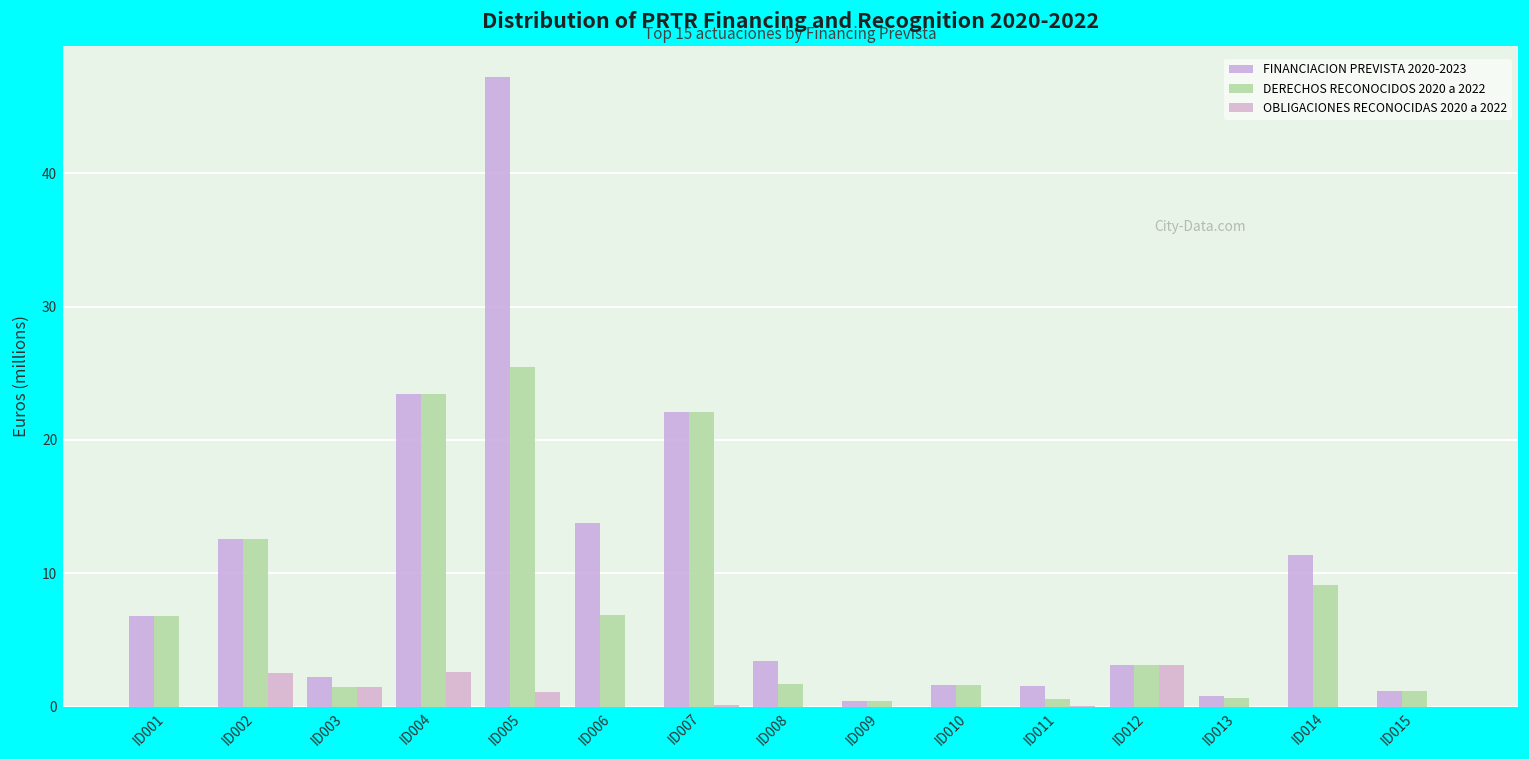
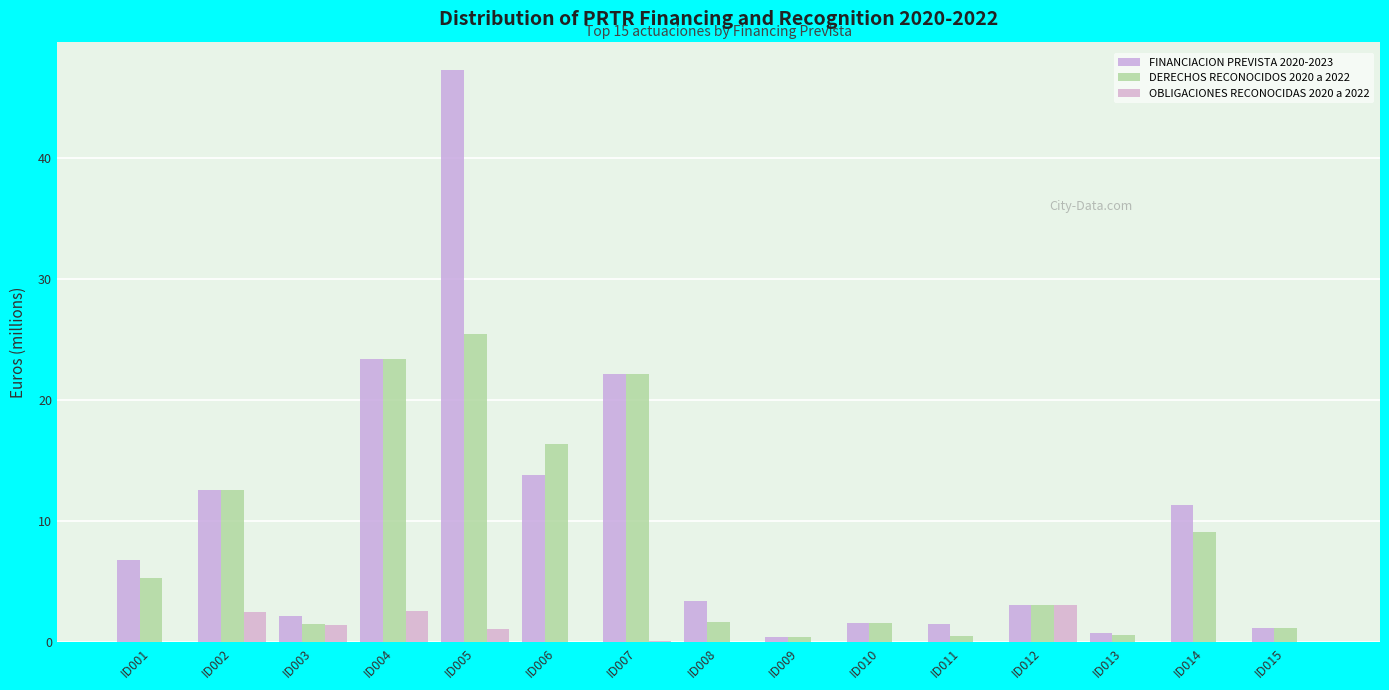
DERECHOS RECONOCIDOS 2020 a 2022, ID001: 6.8 -> 5.3
DERECHOS RECONOCIDOS 2020 a 2022, ID006: 6.9 -> 16.4
